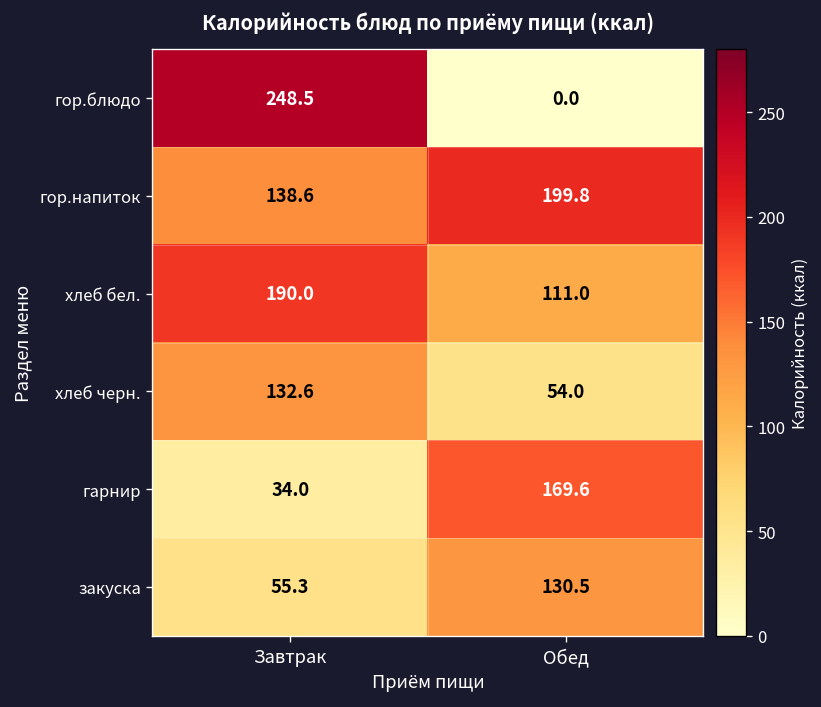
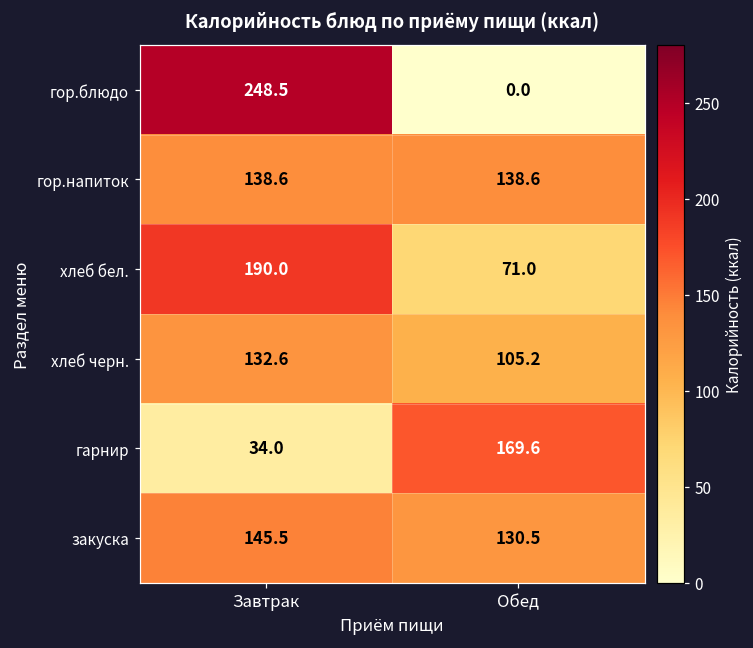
гор.напиток, Обед: 199.8 -> 138.6
хлеб бел., Обед: 111.0 -> 71.0
хлеб черн., Обед: 54.0 -> 105.2
закуска, Завтрак: 55.3 -> 145.5
